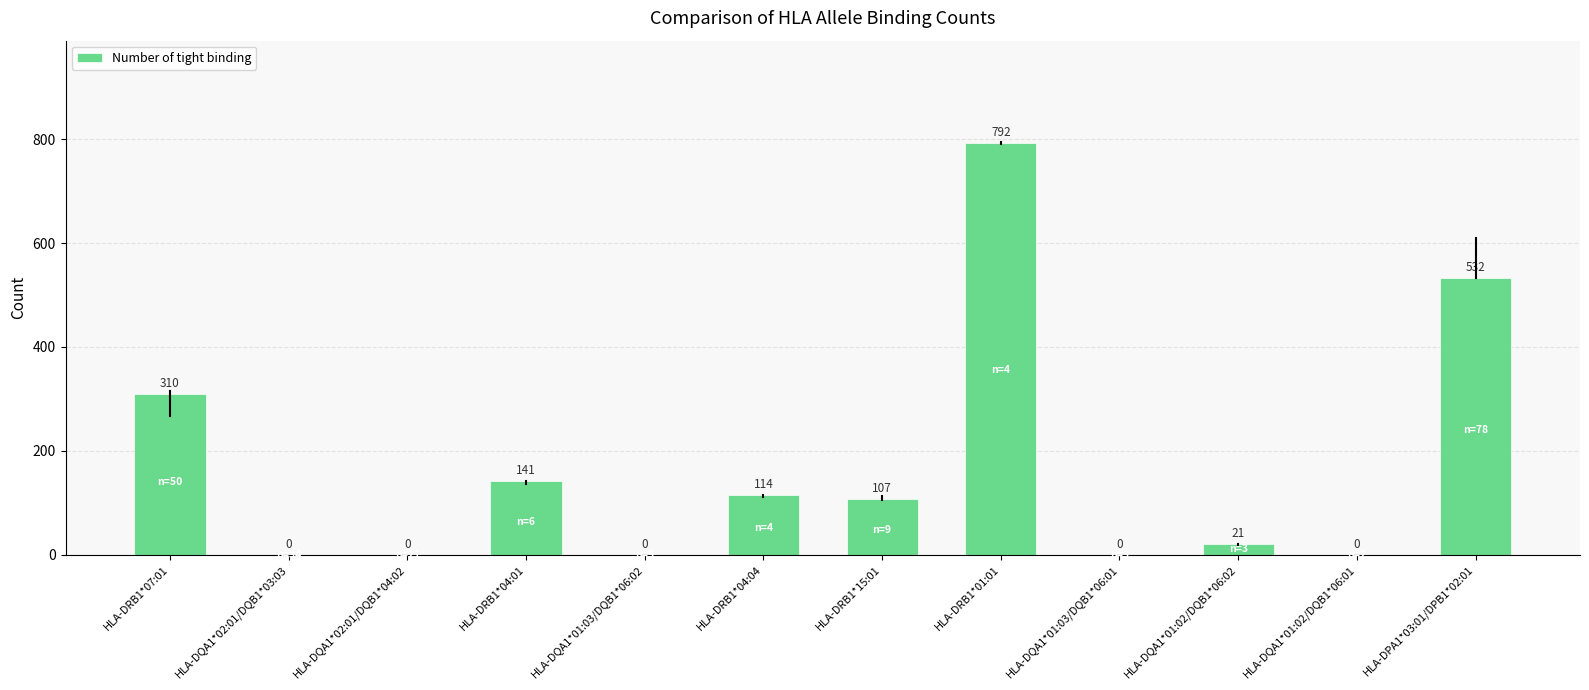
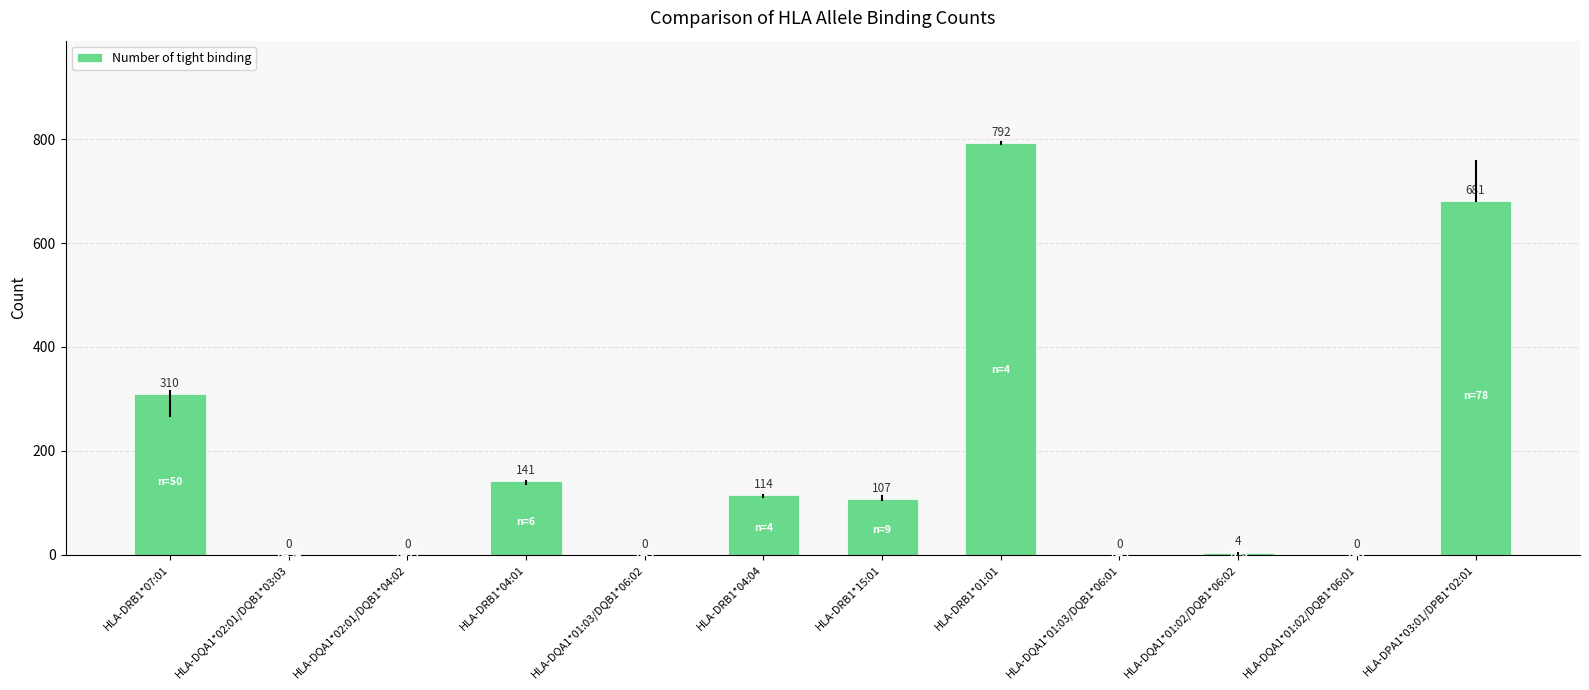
Number of tight binding, HLA-DQA1*01:02/DQB1*06:02: 21 -> 4
Number of tight binding, HLA-DPA1*03:01/DPB1*02:01: 532 -> 681
